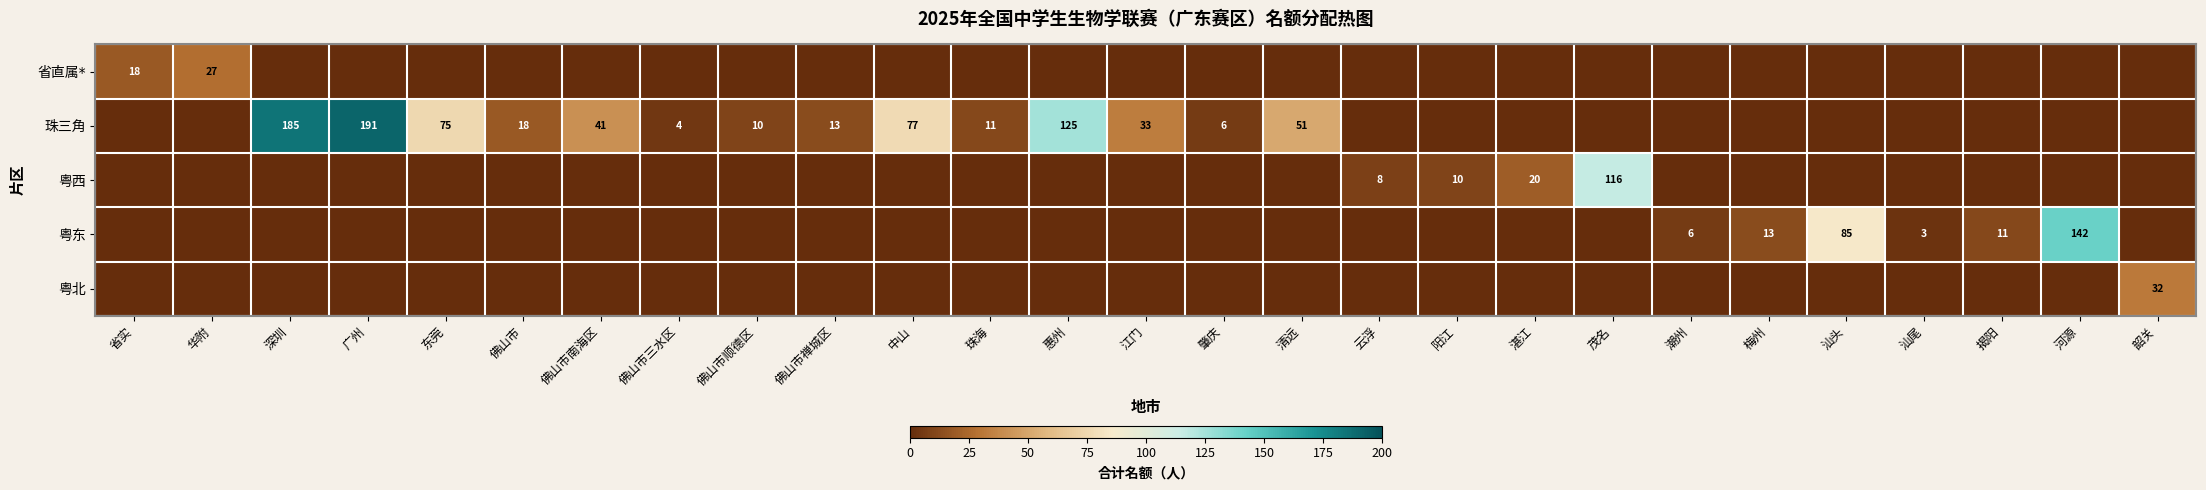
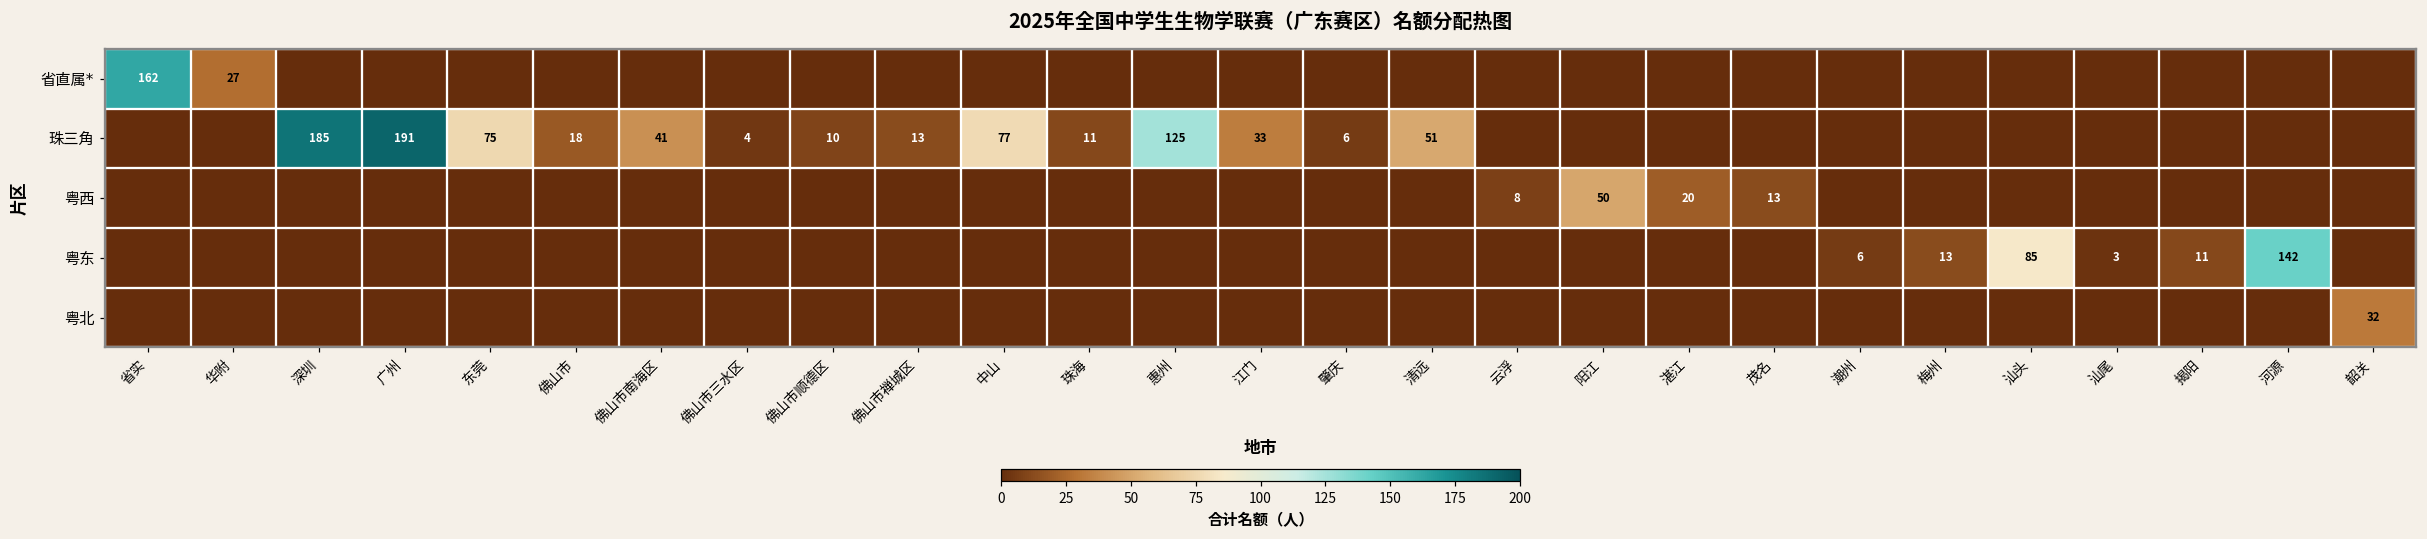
省直属*, 省实: 18 -> 162
粤西, 阳江: 10 -> 50
粤西, 茂名: 116 -> 13
